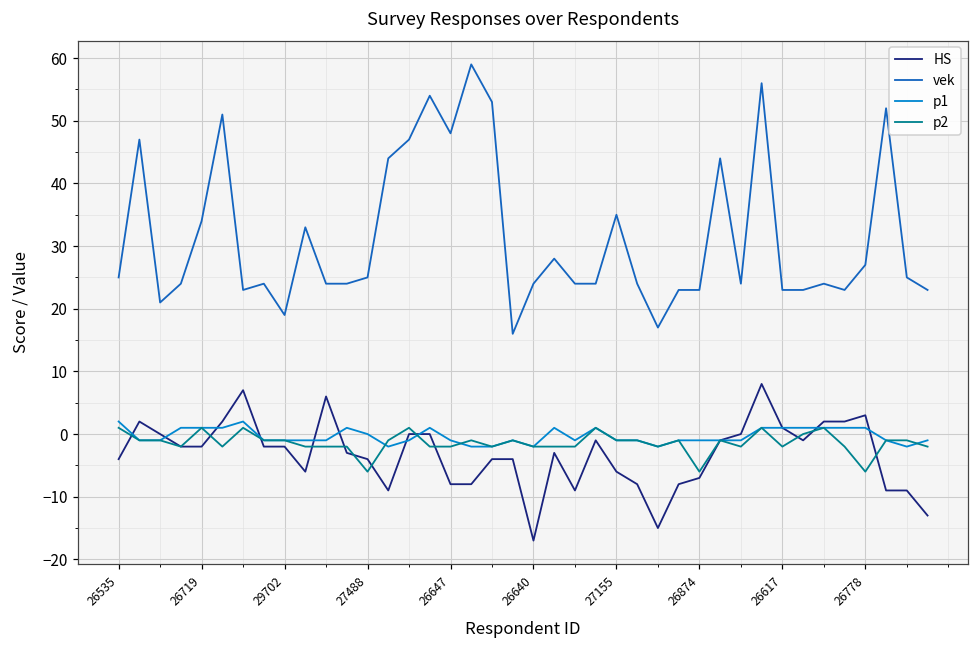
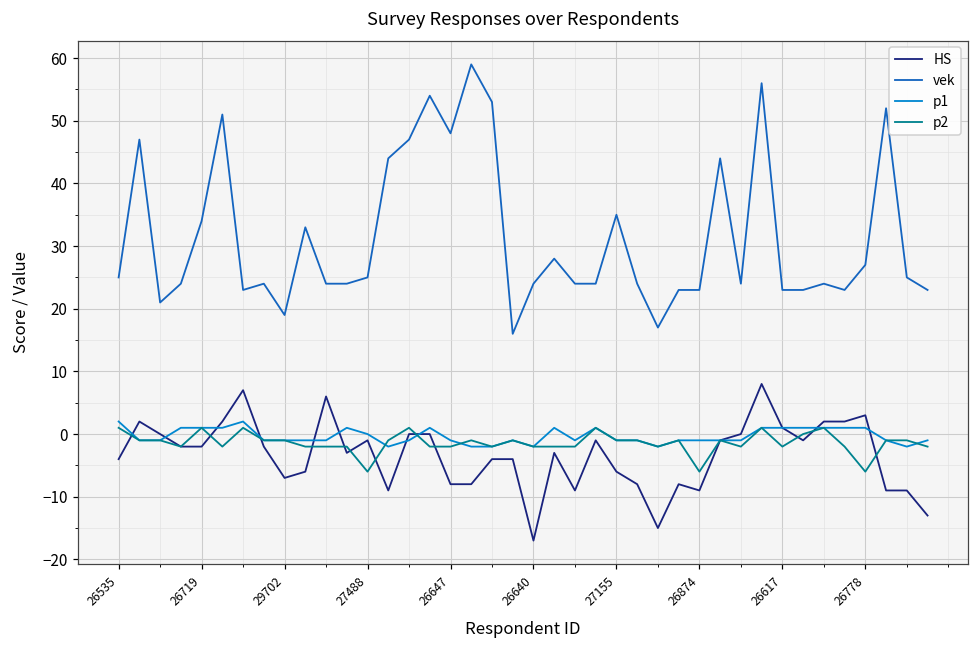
HS, 29702: -2 -> -7
HS, 27488: -4 -> -1
HS, 26874: -7 -> -9
